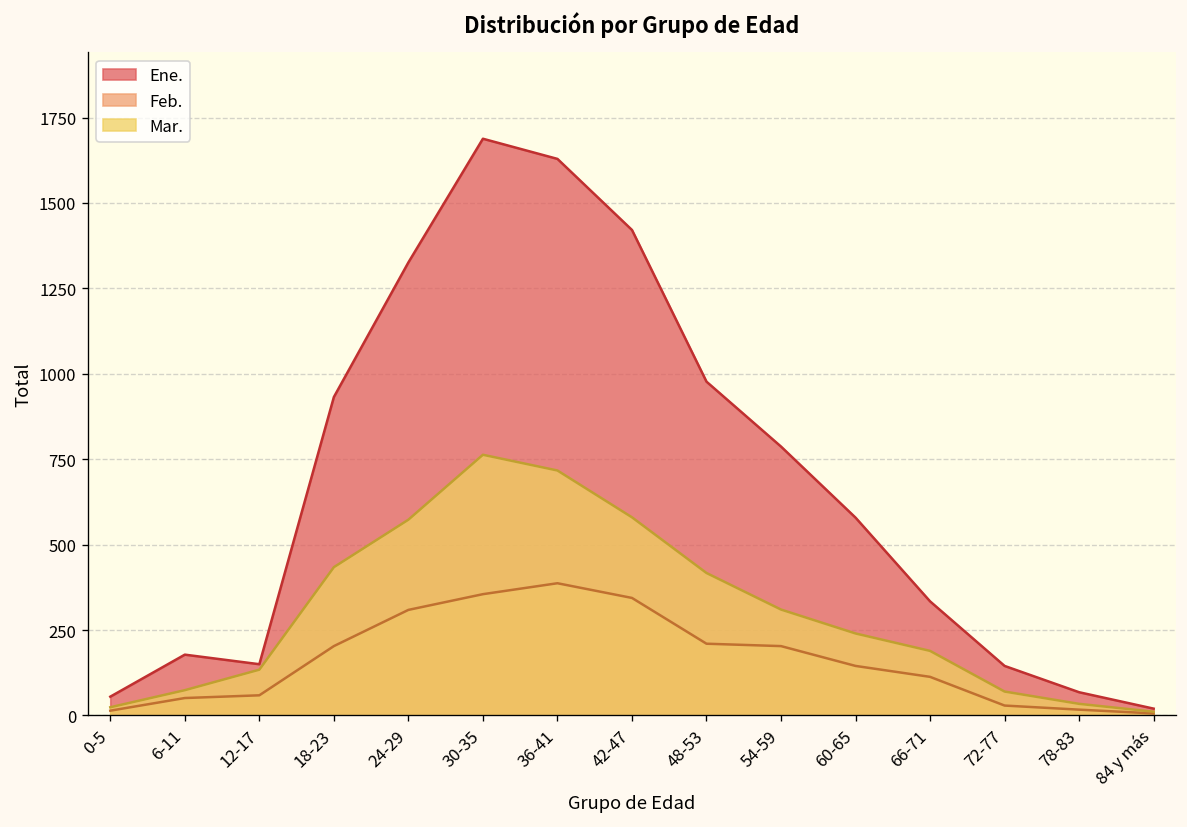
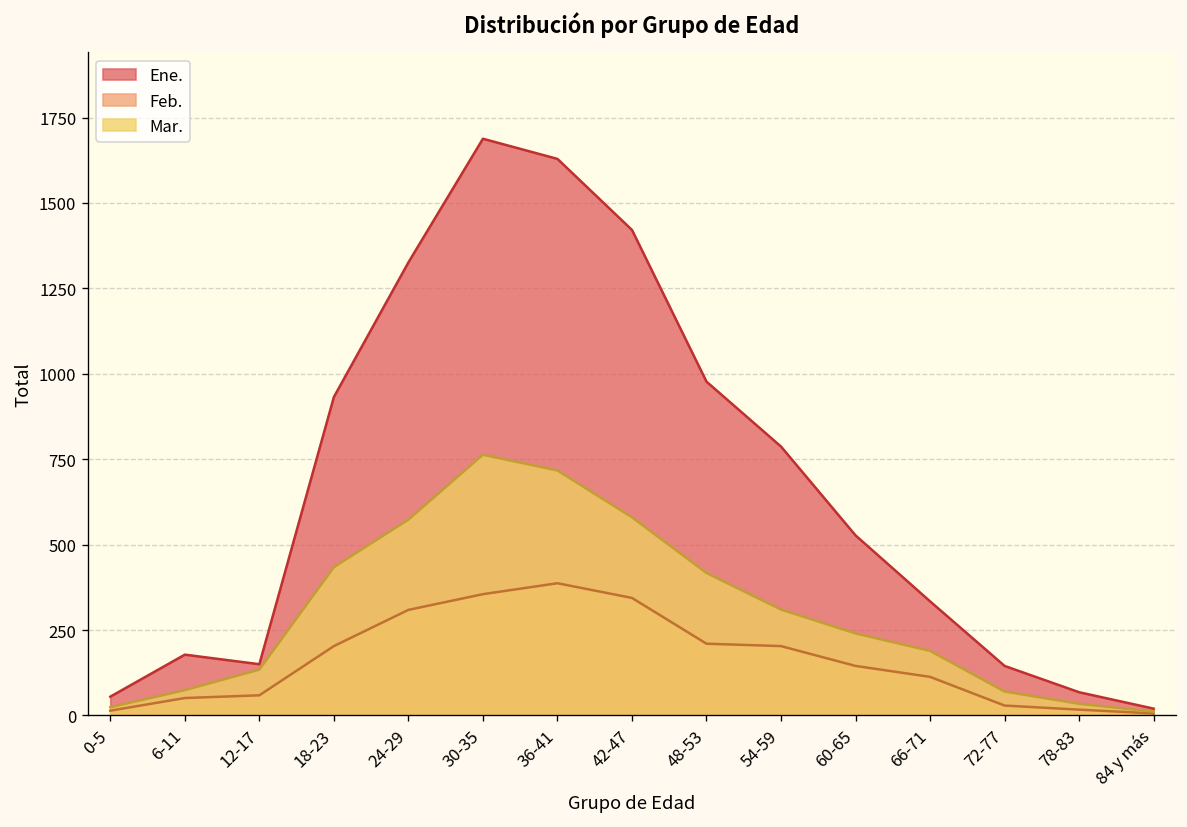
Ene., 60-65: 580 -> 530
